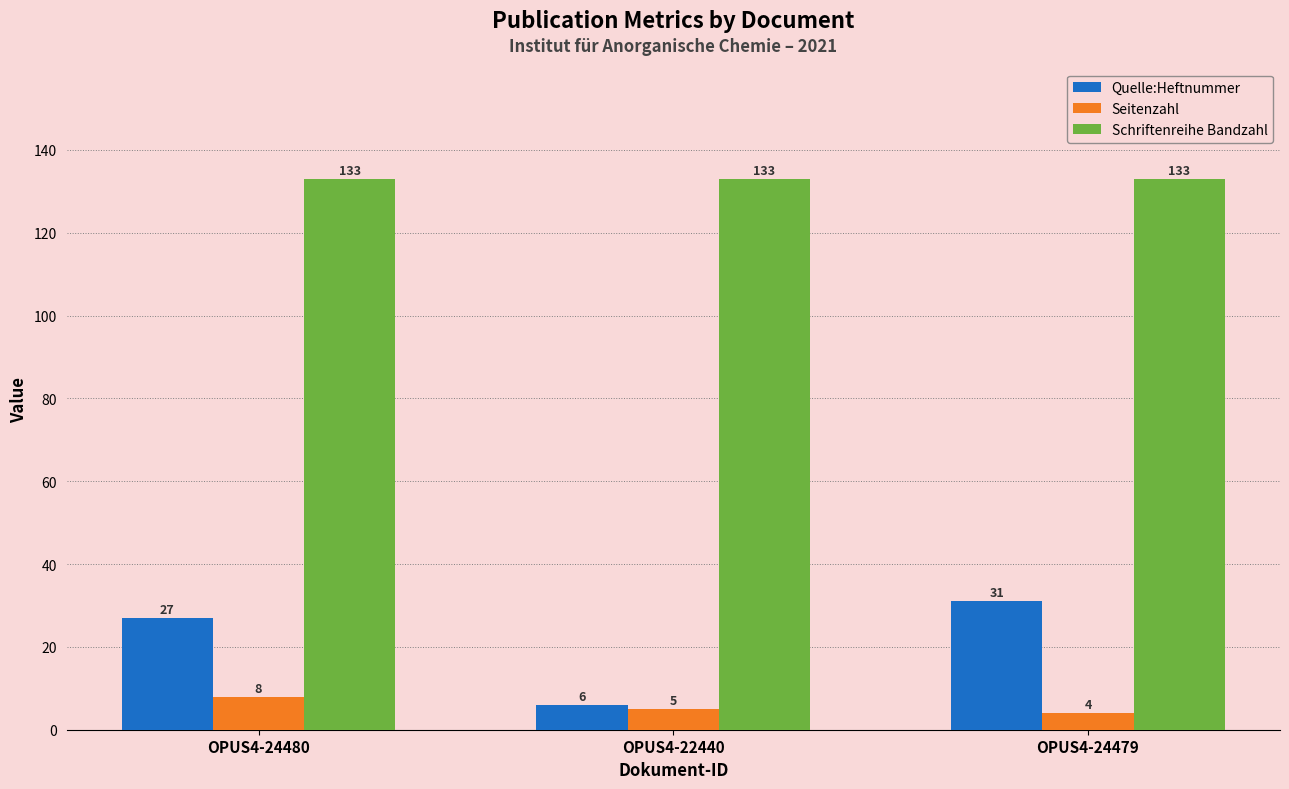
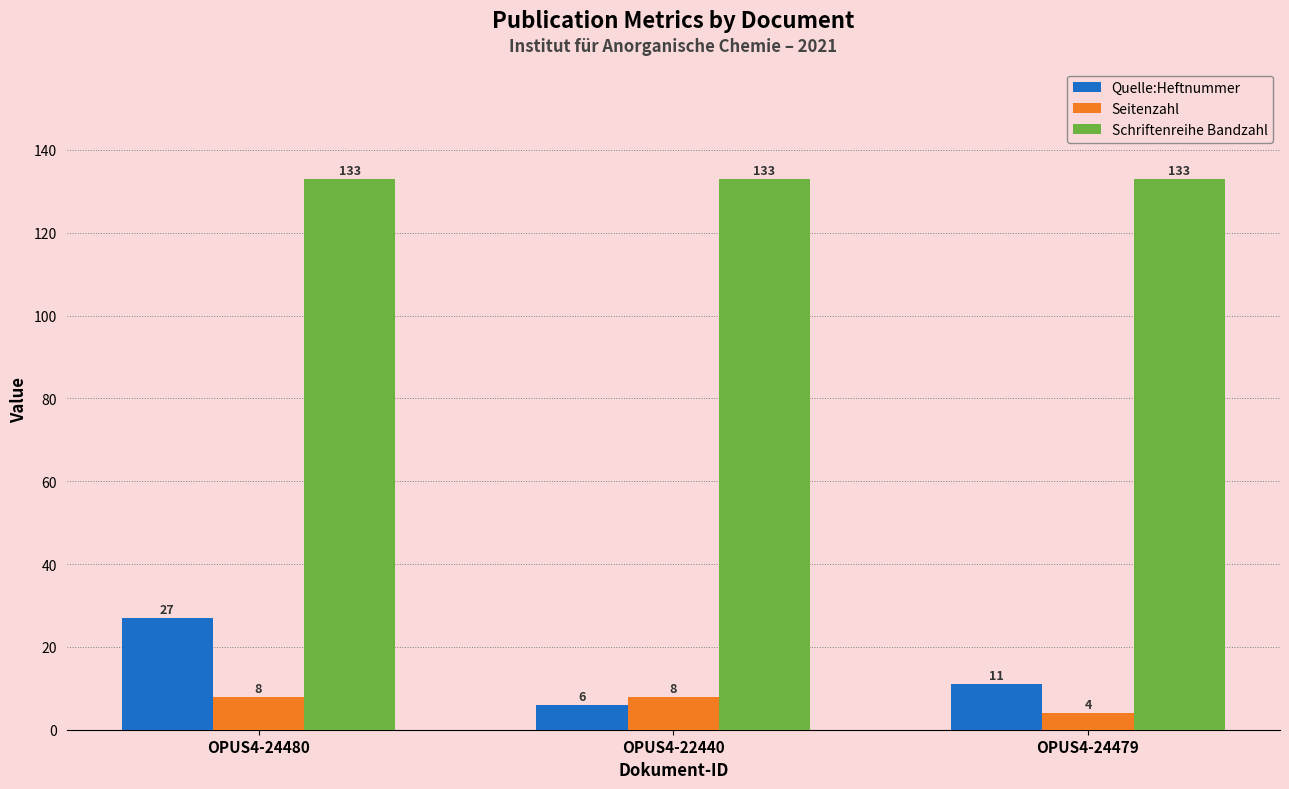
Seitenzahl, OPUS4-22440: 5 -> 8
Quelle:Heftnummer, OPUS4-24479: 31 -> 11
